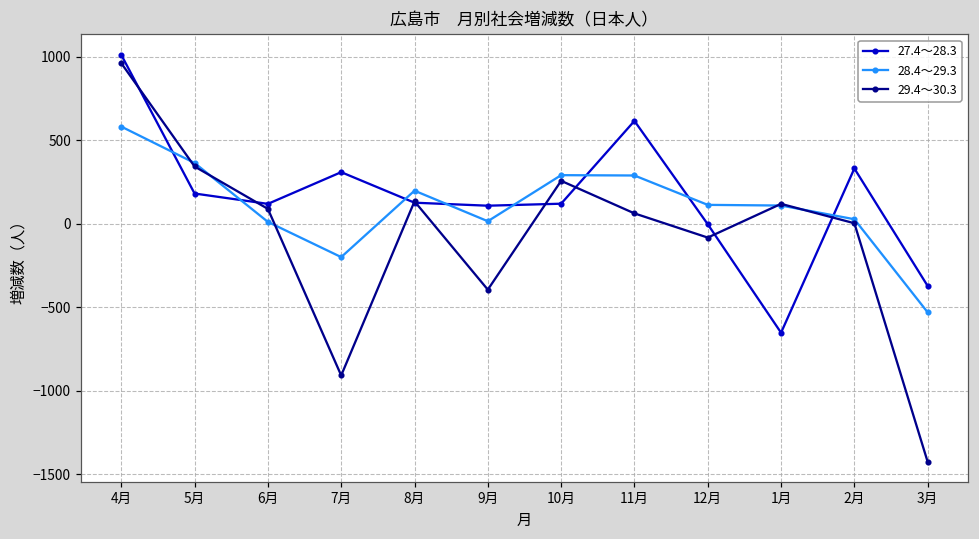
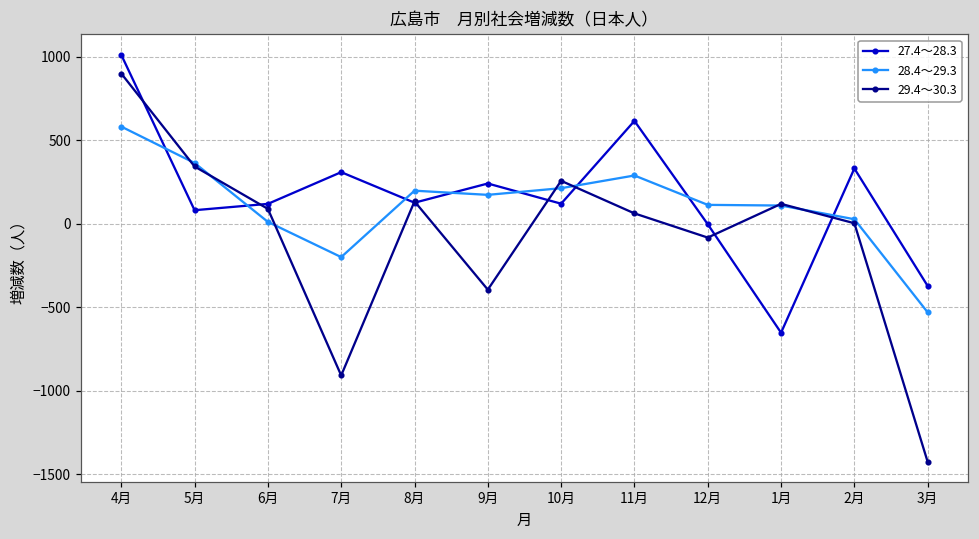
29.4～30.3, 4月: 960 -> 900
27.4～28.3, 5月: 180 -> 80
27.4～28.3, 9月: 110 -> 240
28.4～29.3, 9月: 20 -> 170
28.4～29.3, 10月: 290 -> 210
